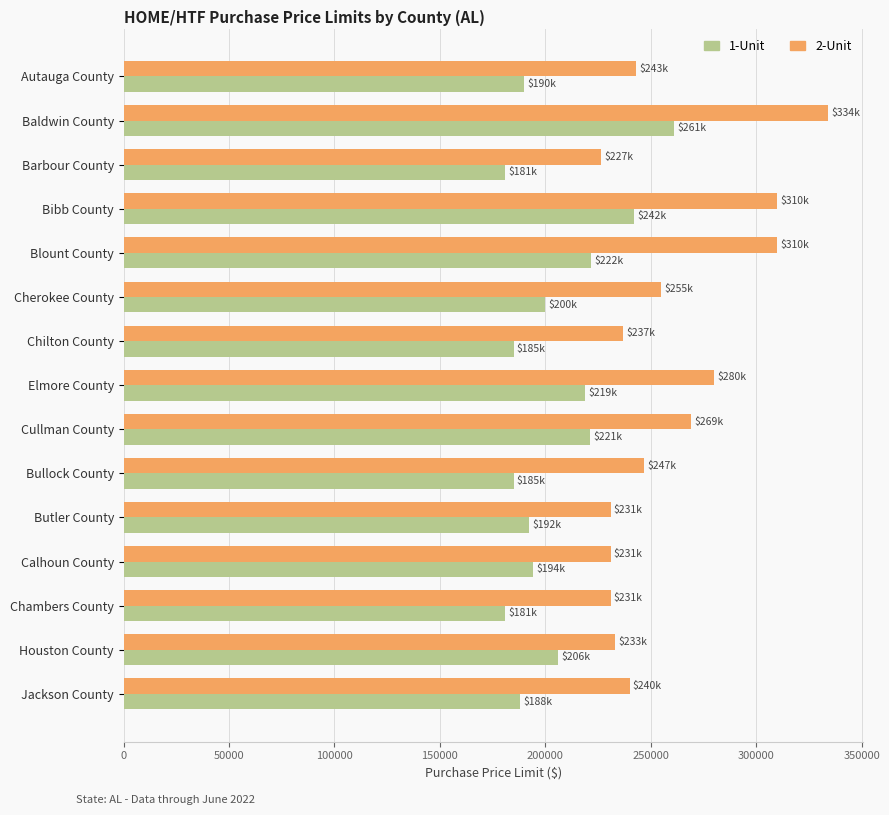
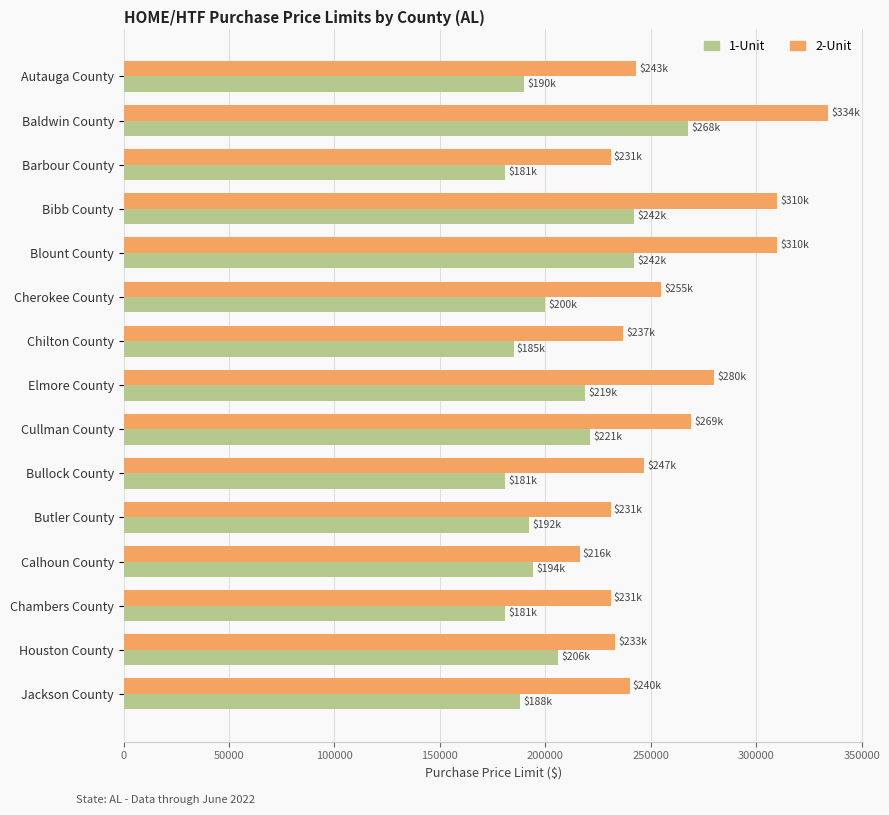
1-Unit, Baldwin County: $261k -> $268k
2-Unit, Barbour County: $227k -> $231k
1-Unit, Blount County: $222k -> $242k
1-Unit, Bullock County: $185k -> $181k
2-Unit, Calhoun County: $231k -> $216k
